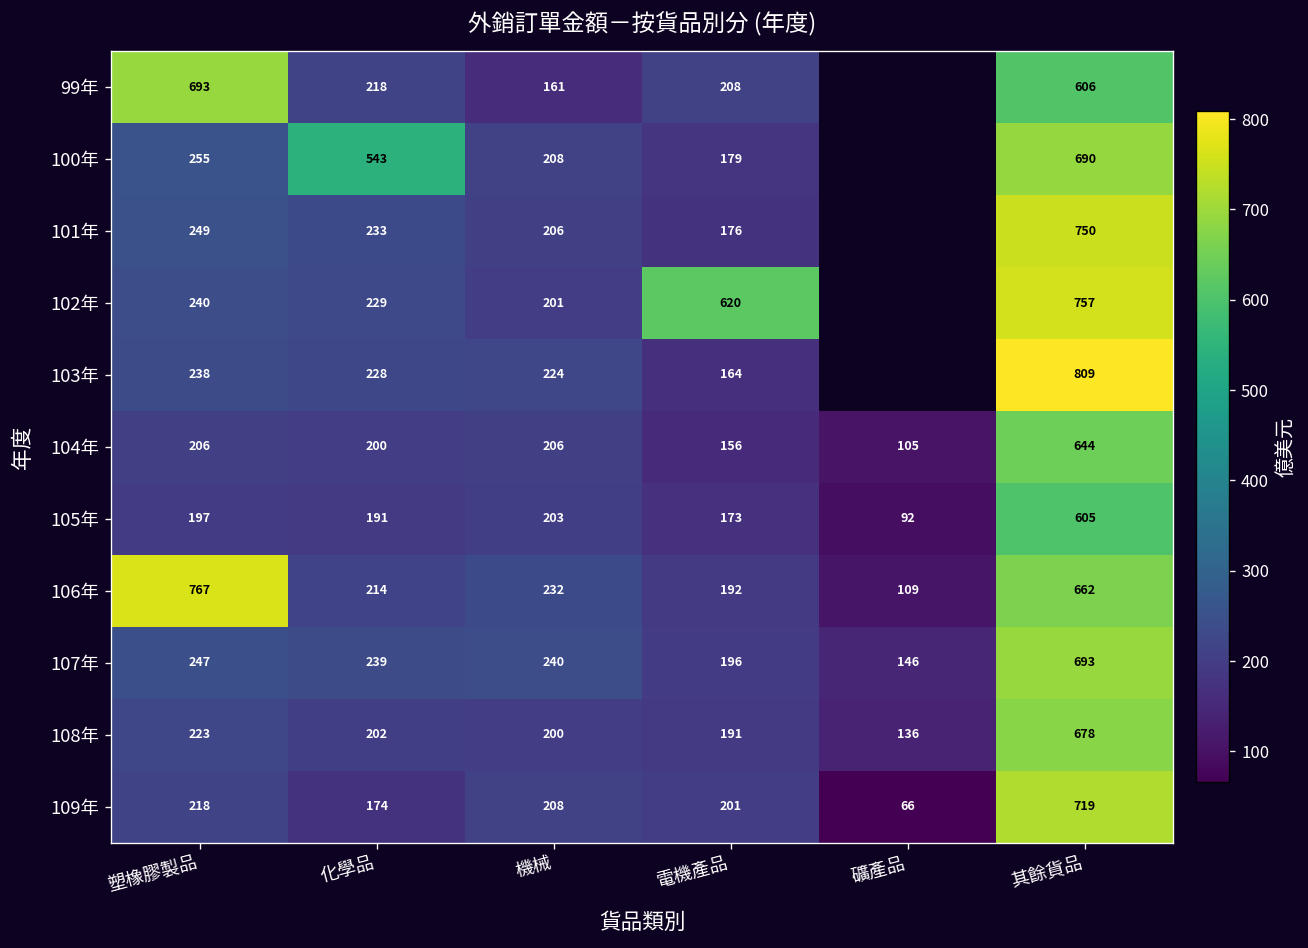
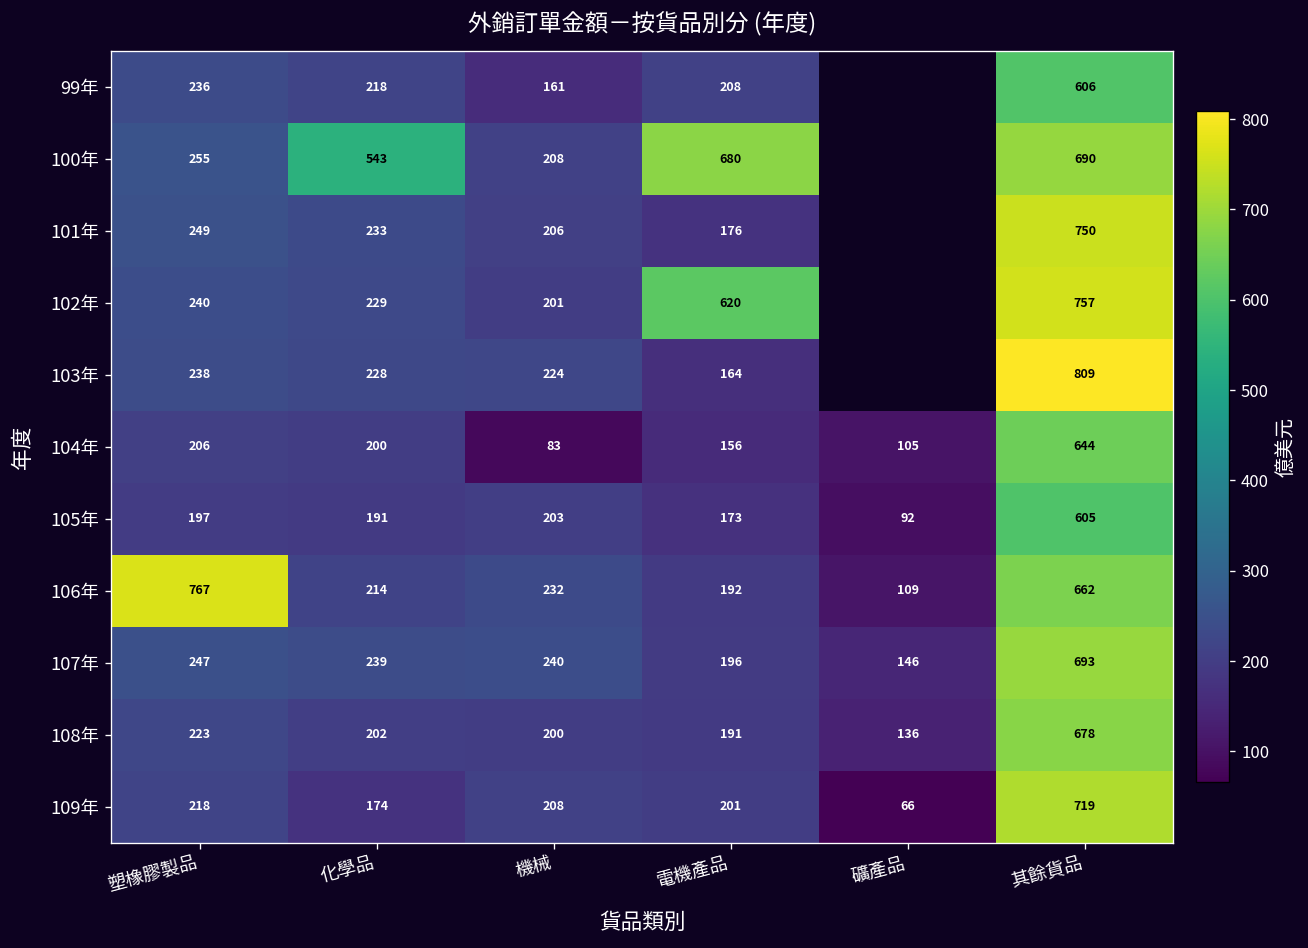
99年, 塑橡膠製品: 693 -> 236
100年, 電機產品: 179 -> 680
104年, 機械: 206 -> 83
